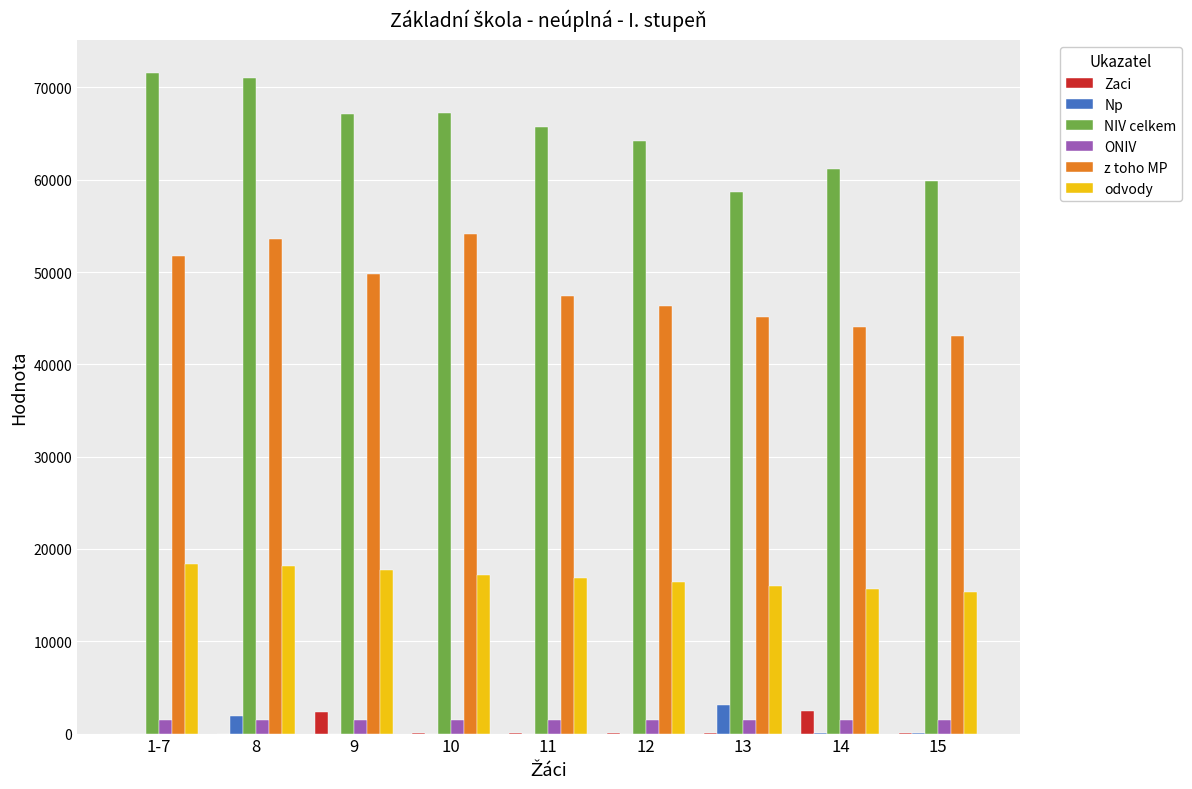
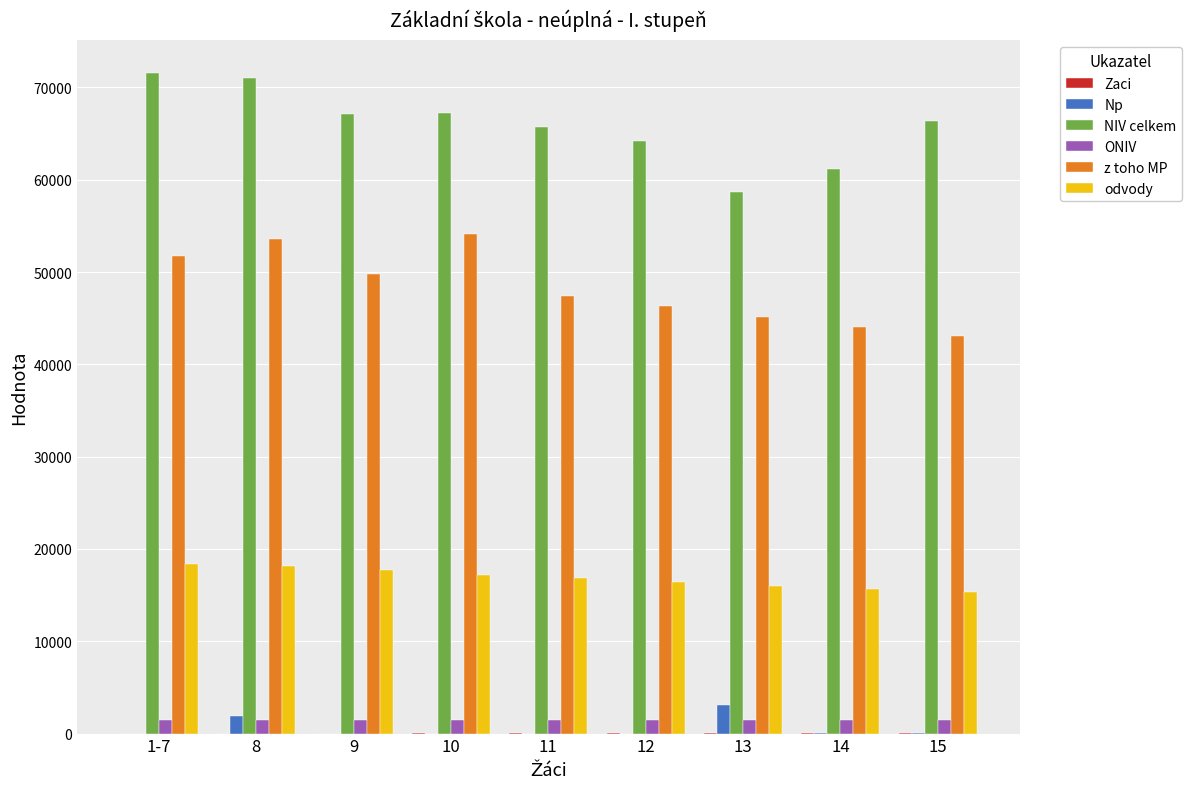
Zaci, 9: 2000 -> 0
Zaci, 14: 2000 -> 0
NIV celkem, 15: 60000 -> 66000
